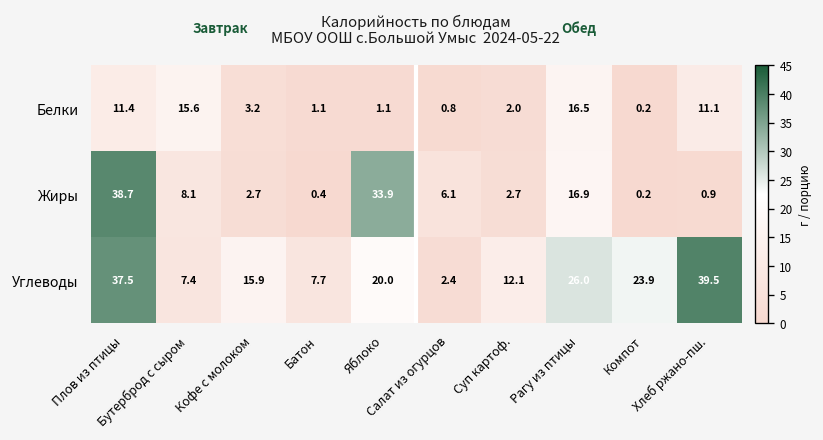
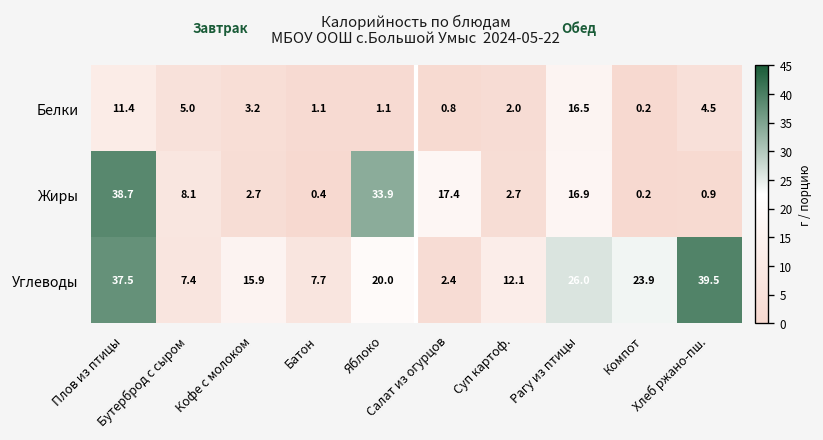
Белки, Бутерброд с сыром: 15.6 -> 5.0
Белки, Хлеб ржано-пш.: 11.1 -> 4.5
Жиры, Салат из огурцов: 6.1 -> 17.4
